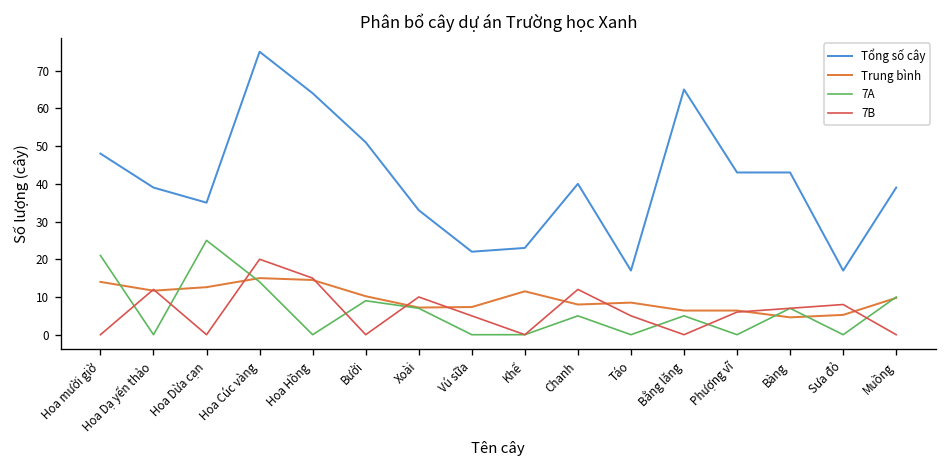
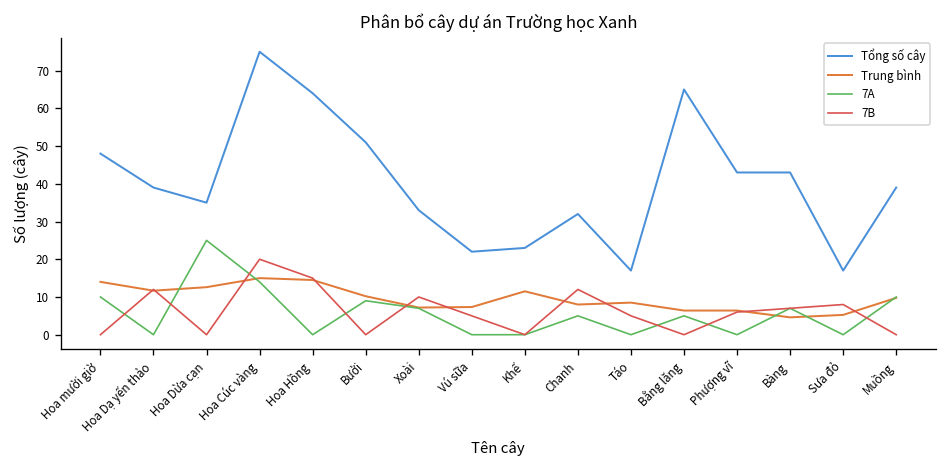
7A, Hoa mười giờ: 21 -> 10
Tổng số cây, Chanh: 40 -> 32
